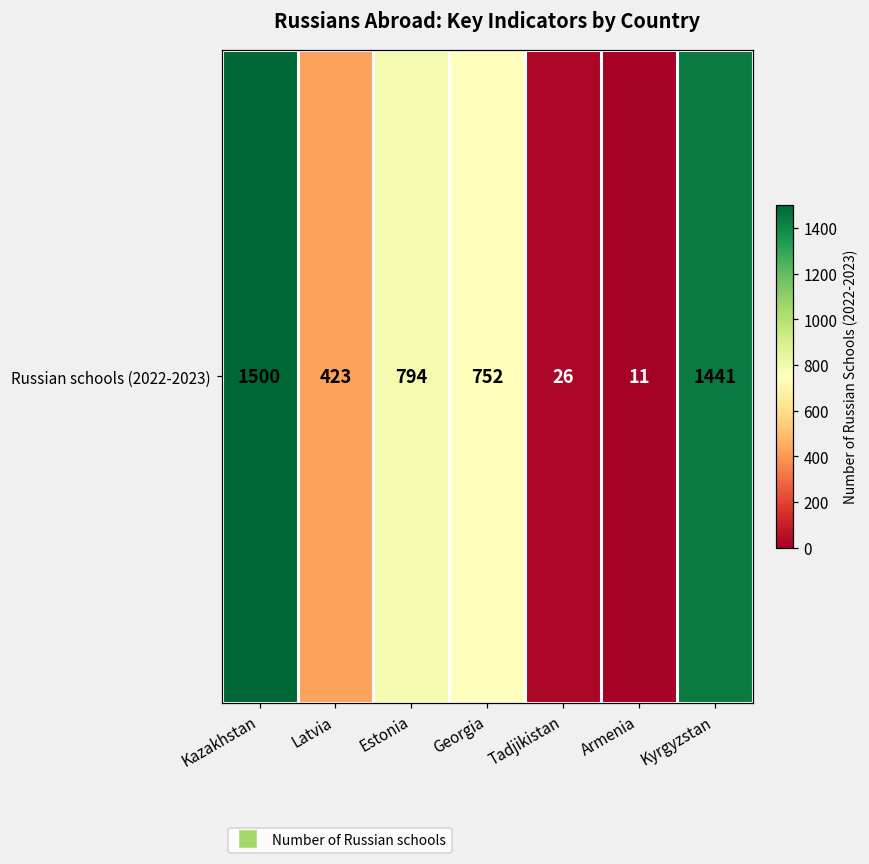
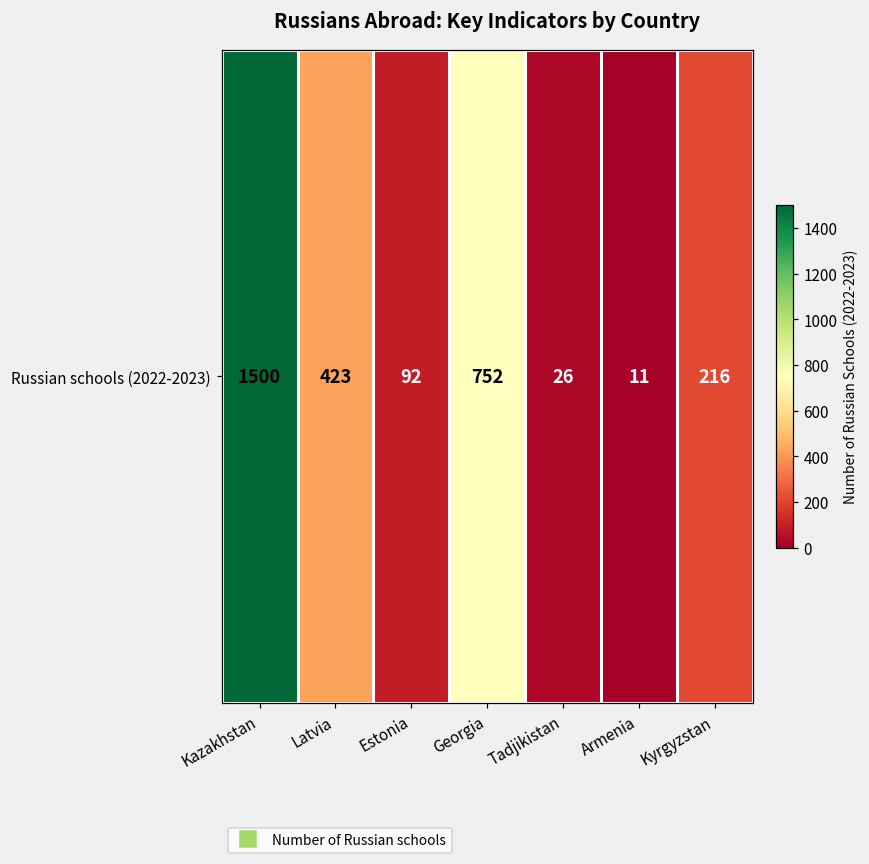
Russian schools (2022-2023), Estonia: 794 -> 92
Russian schools (2022-2023), Kyrgyzstan: 1441 -> 216
